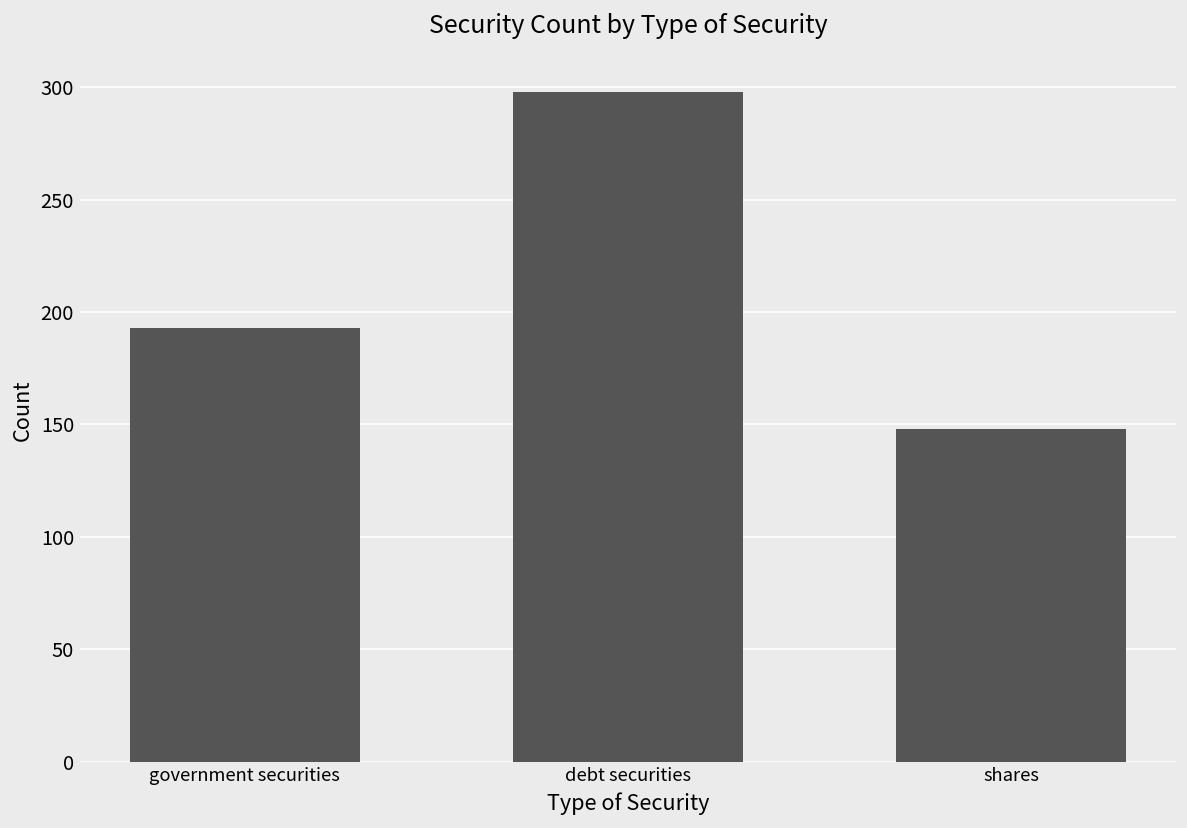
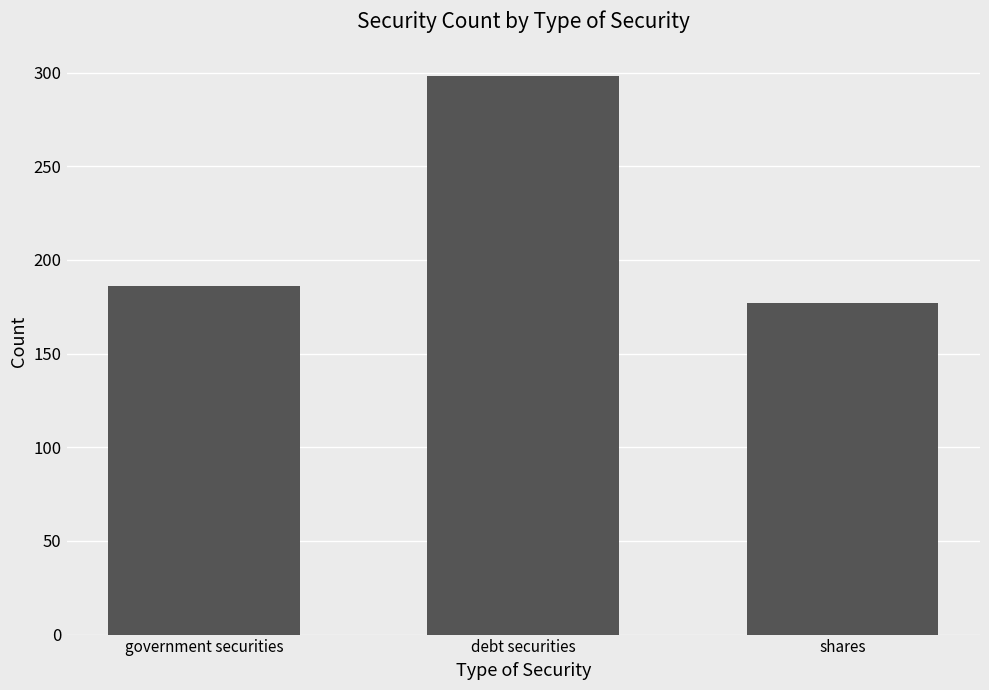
government securities: 193 -> 186
shares: 148 -> 177
